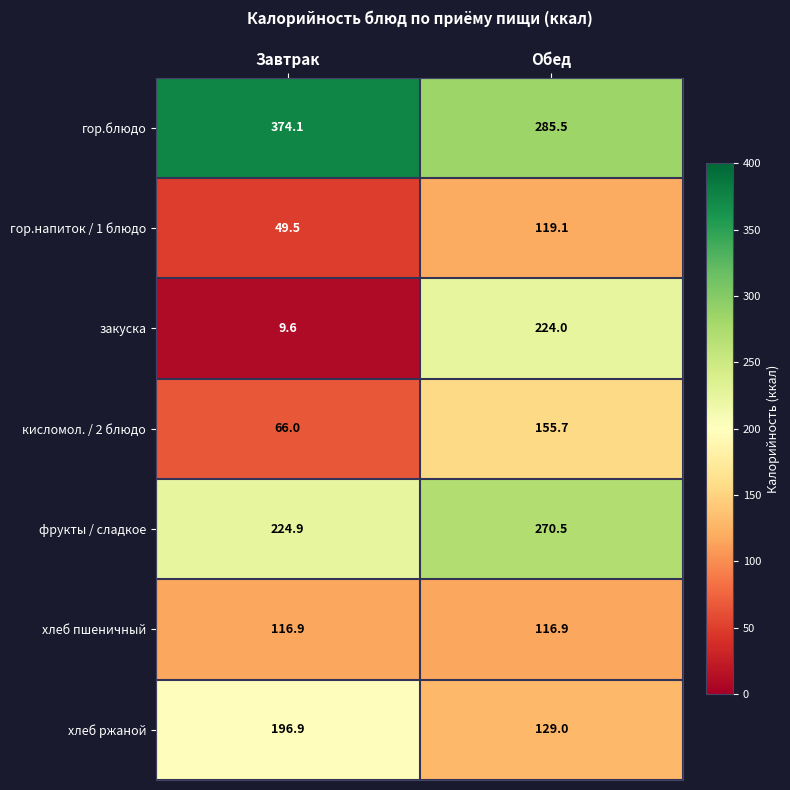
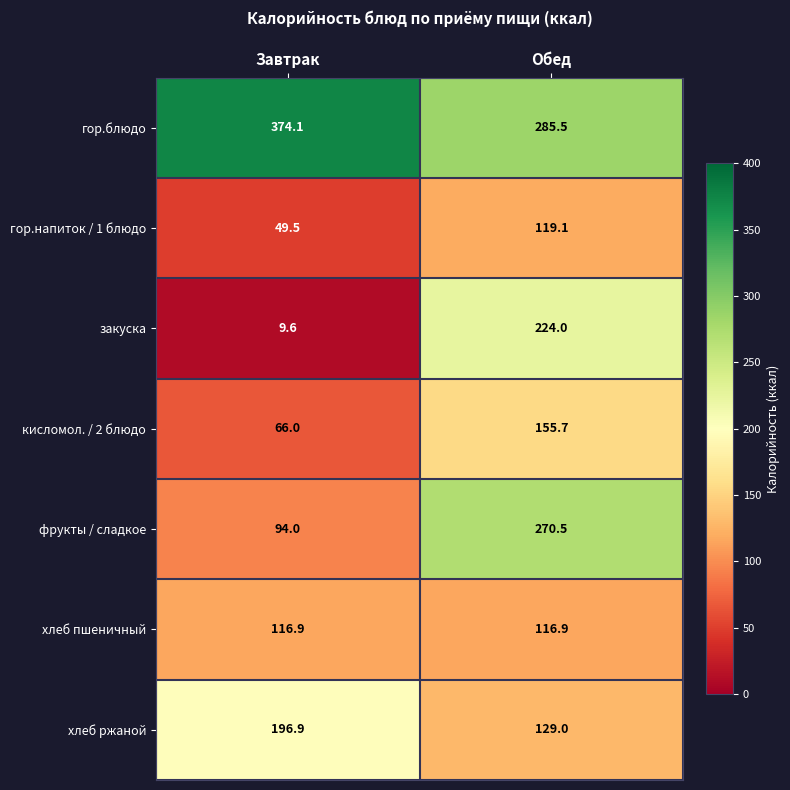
фрукты / сладкое, Завтрак: 224.9 -> 94.0
